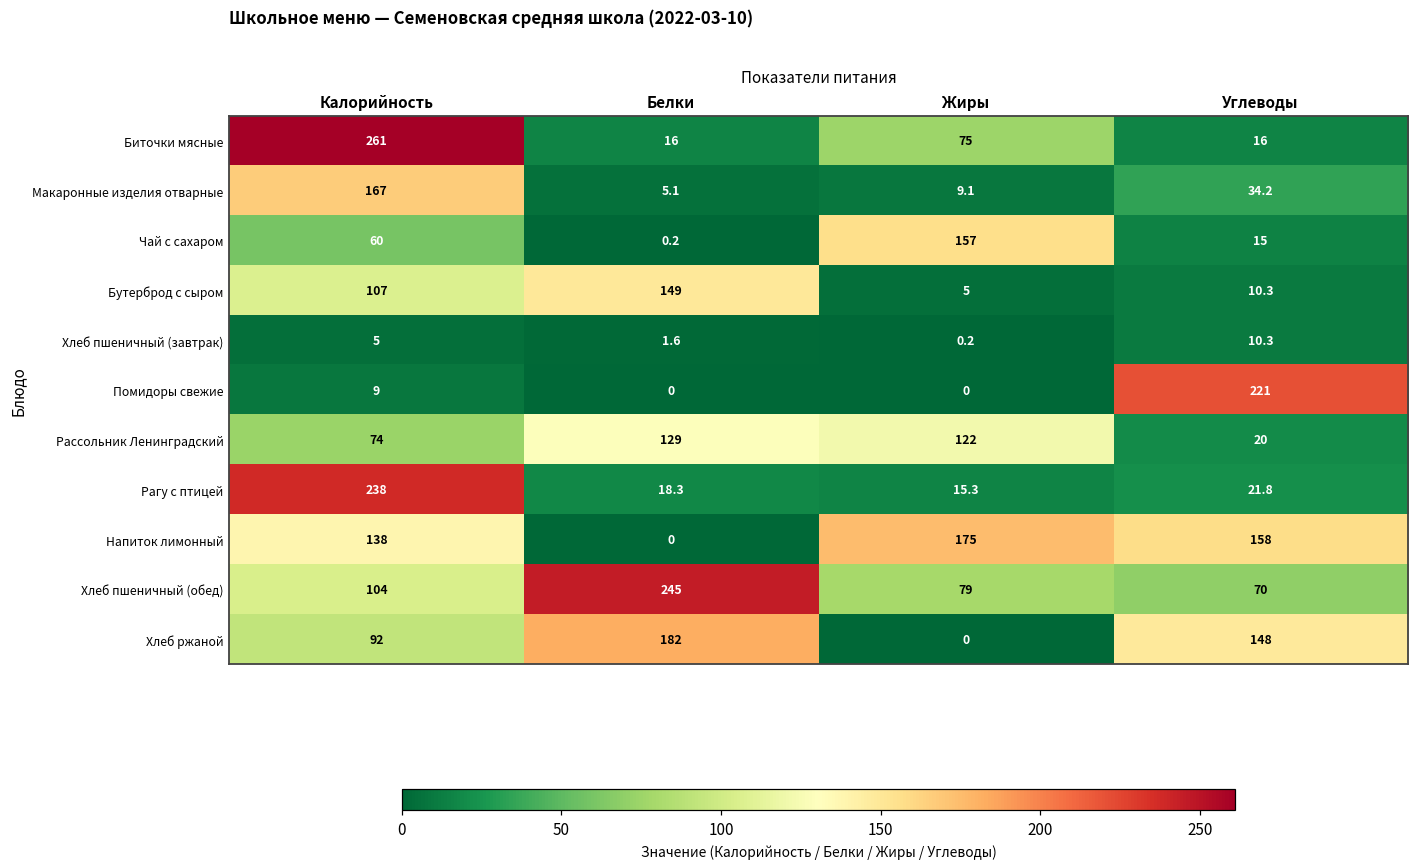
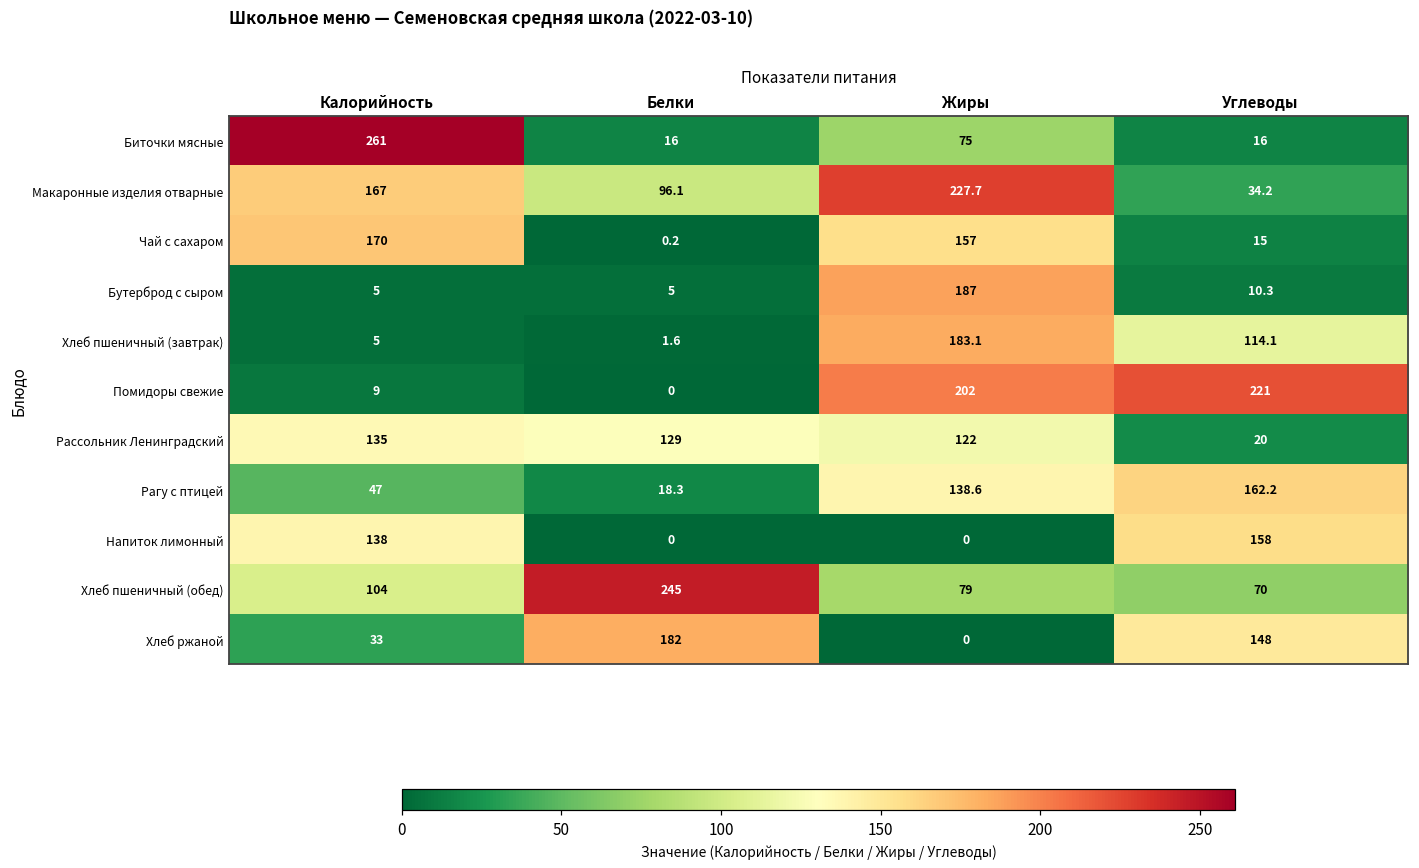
Макаронные изделия отварные, Белки: 5.1 -> 96.1
Макаронные изделия отварные, Жиры: 9.1 -> 227.7
Чай с сахаром, Калорийность: 60 -> 170
Бутерброд с сыром, Калорийность: 107 -> 5
Бутерброд с сыром, Белки: 149 -> 5
Бутерброд с сыром, Жиры: 5 -> 187
Хлеб пшеничный (завтрак), Жиры: 0.2 -> 183.1
Хлеб пшеничный (завтрак), Углеводы: 10.3 -> 114.1
Помидоры свежие, Жиры: 0 -> 202
Рассольник Ленинградский, Калорийность: 74 -> 135
Рагу с птицей, Калорийность: 238 -> 47
Рагу с птицей, Жиры: 15.3 -> 138.6
Рагу с птицей, Углеводы: 21.8 -> 162.2
Напиток лимонный, Жиры: 175 -> 0
Хлеб ржаной, Калорийность: 92 -> 33
